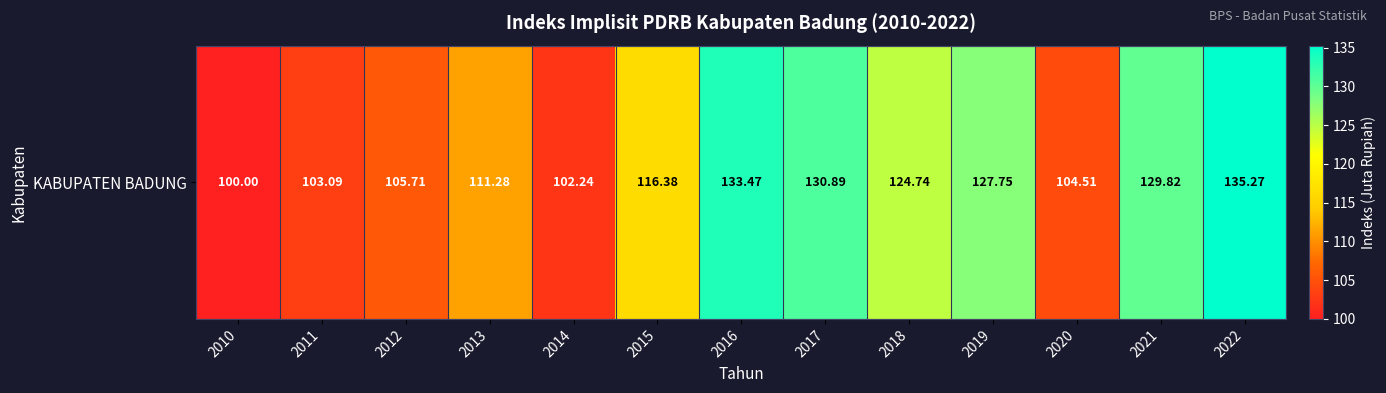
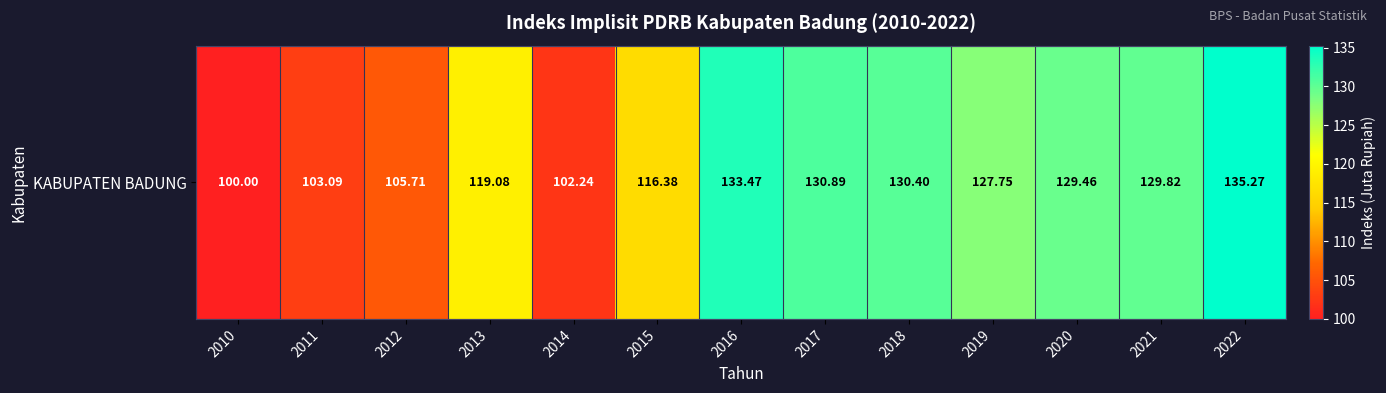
KABUPATEN BADUNG, 2013: 111.28 -> 119.08
KABUPATEN BADUNG, 2018: 124.74 -> 130.40
KABUPATEN BADUNG, 2020: 104.51 -> 129.46
